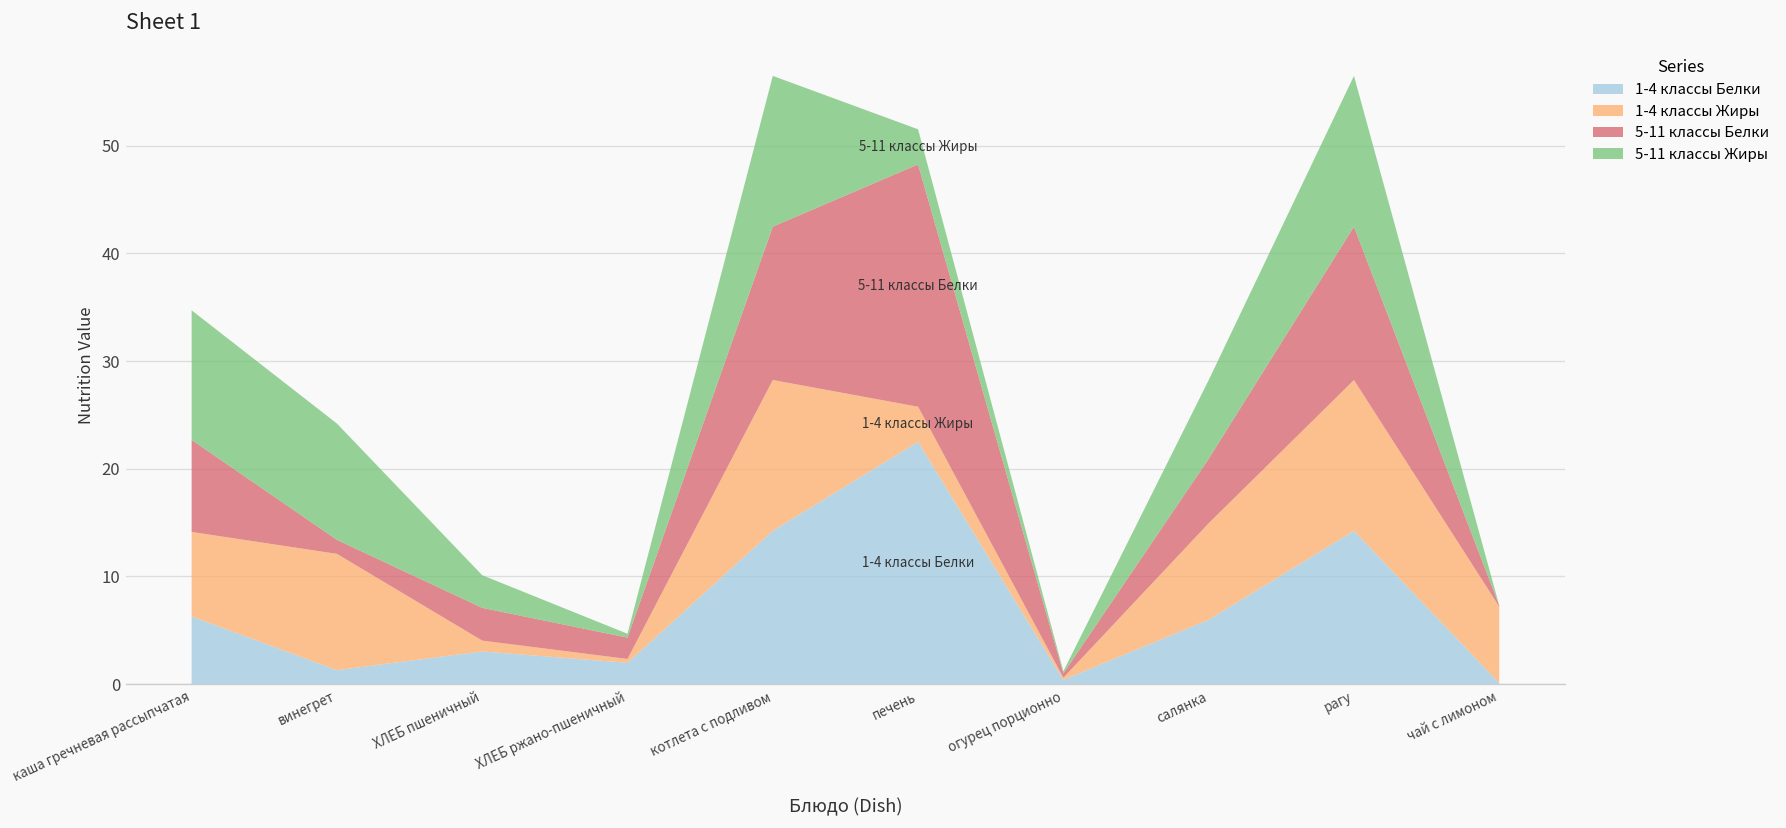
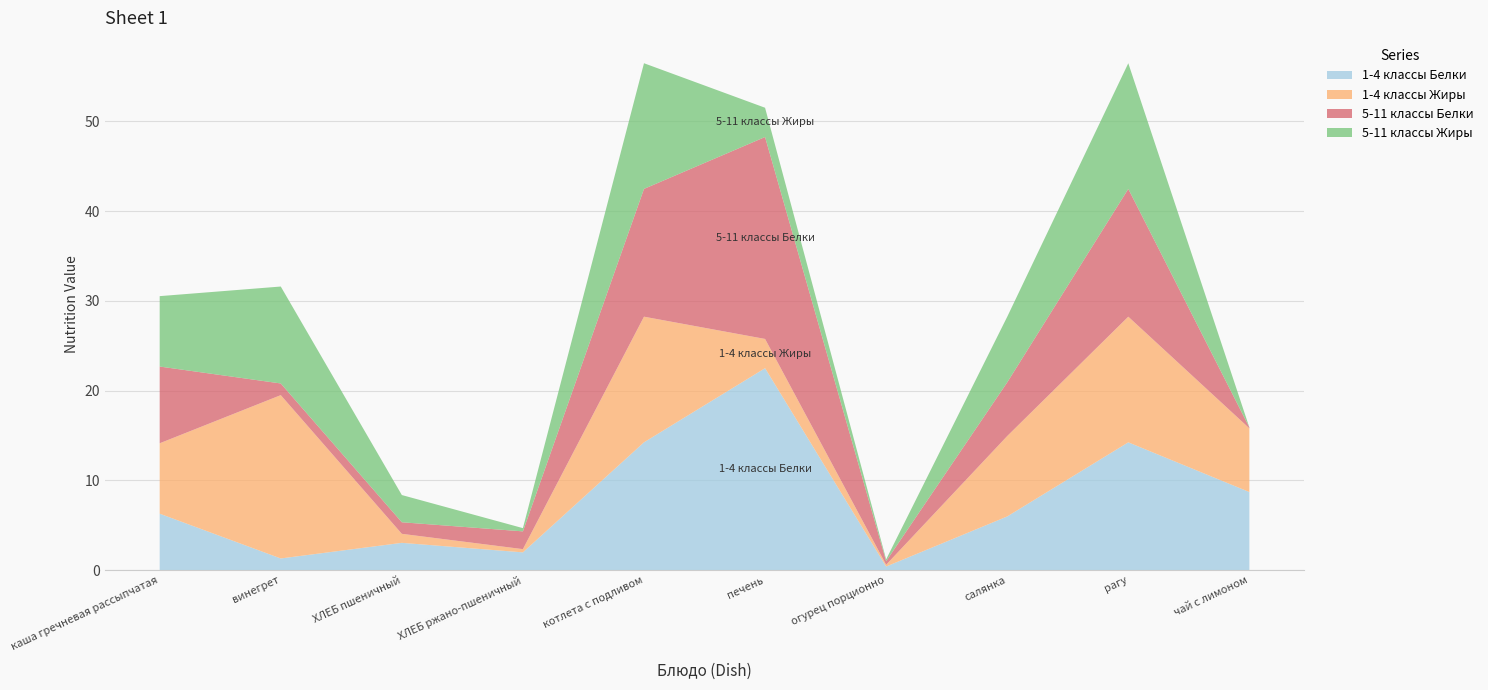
5-11 классы Жиры, каша гречневая рассыпчатая: 12 -> 8
1-4 классы Жиры, винегрет: 11 -> 18
5-11 классы Белки, ХЛЕБ пшеничный: 3 -> 1
1-4 классы Белки, чай с лимоном: 0 -> 9
